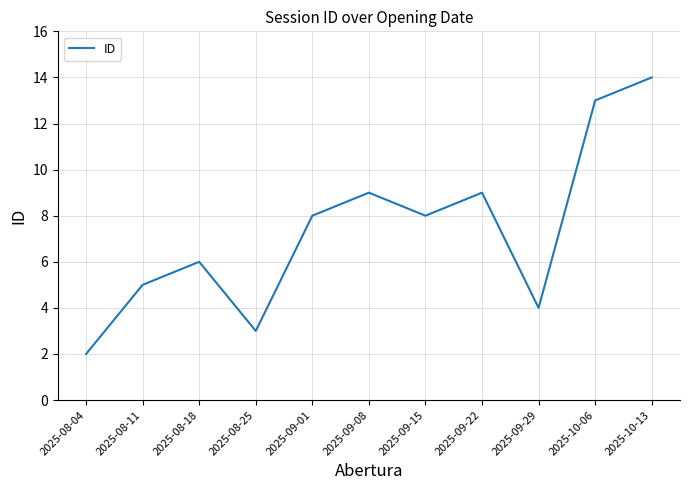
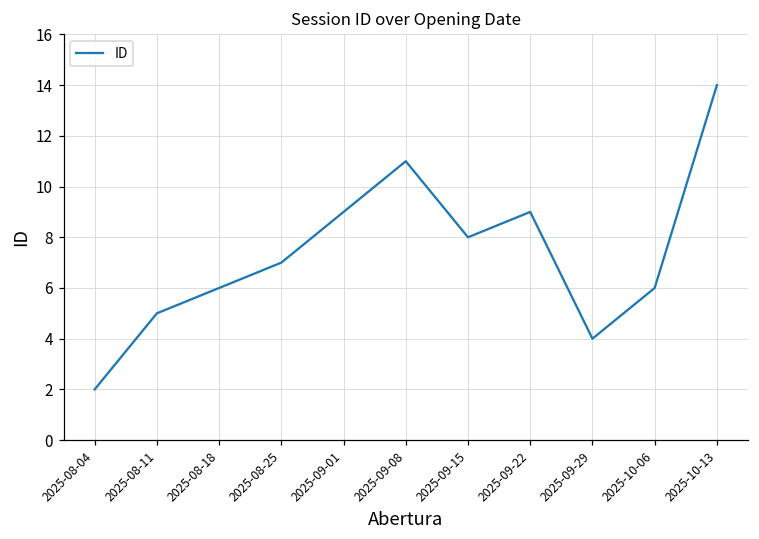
2025-08-25: 3 -> 7
2025-09-01: 8 -> 9
2025-09-08: 9 -> 11
2025-10-06: 13 -> 6
